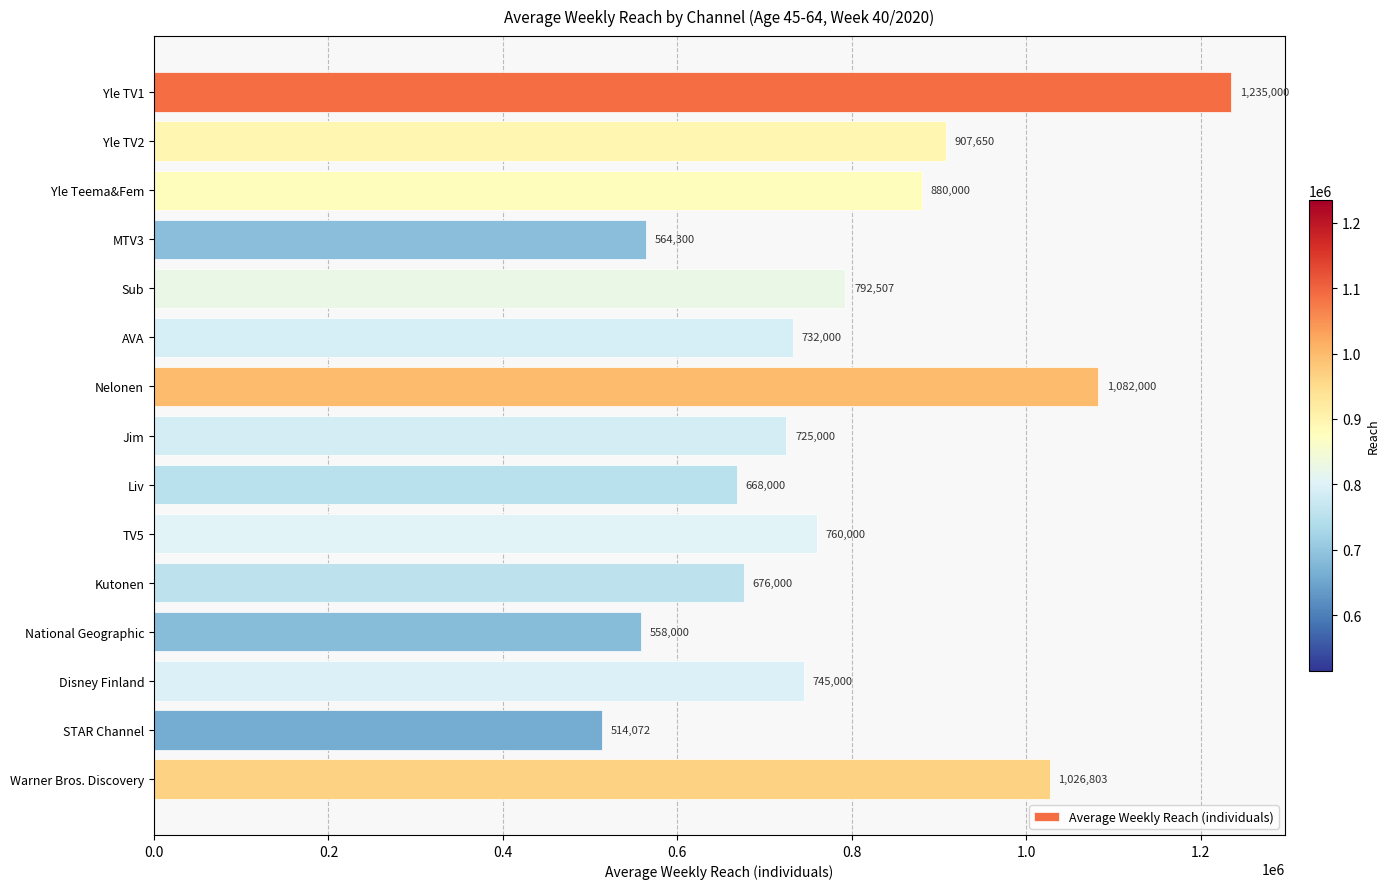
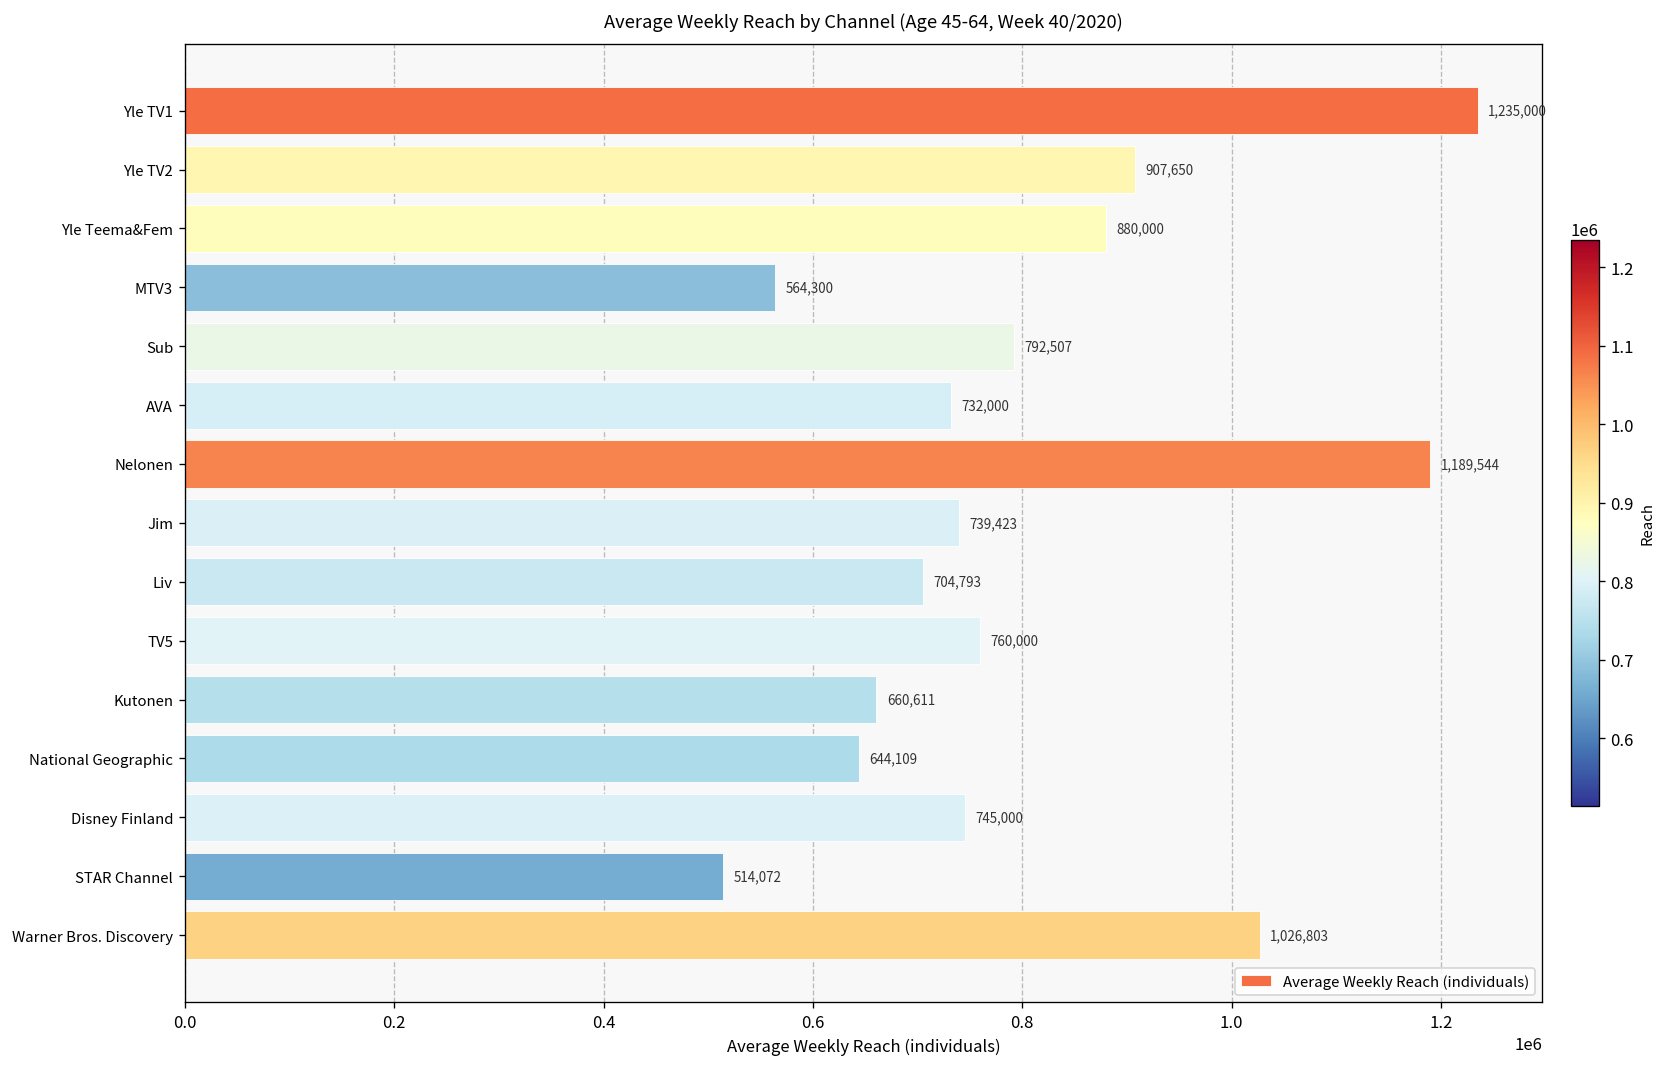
Nelonen: 1,082,000 -> 1,189,544
Jim: 725,000 -> 739,423
Liv: 668,000 -> 704,793
Kutonen: 676,000 -> 660,611
National Geographic: 558,000 -> 644,109
